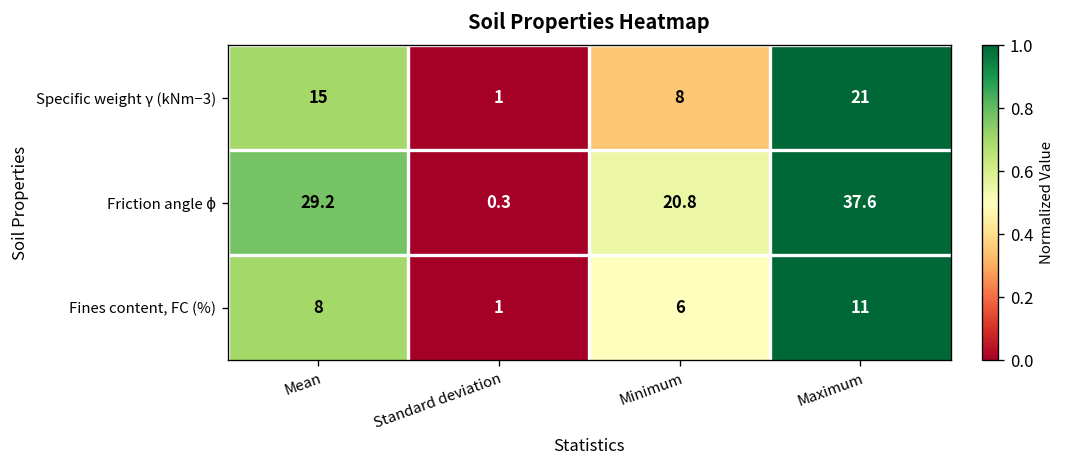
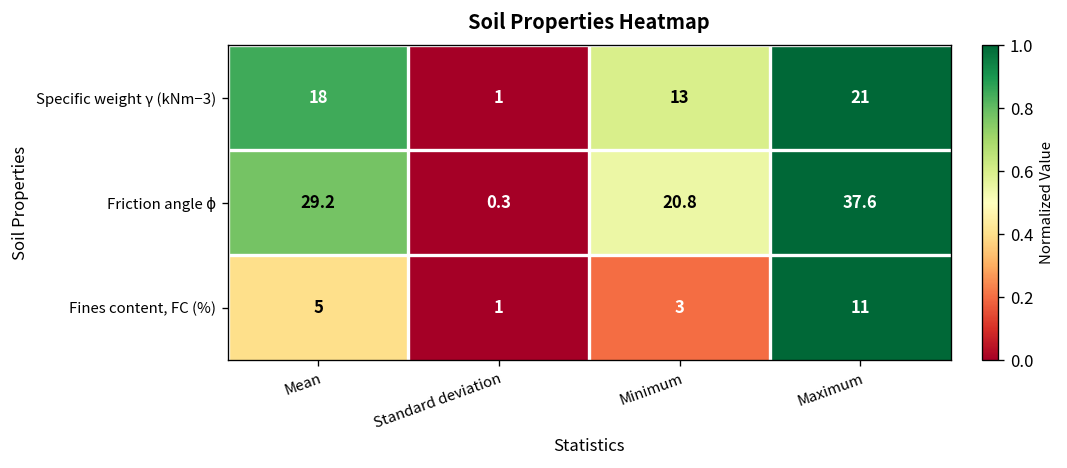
Specific weight γ (kNm−3), Mean: 15 -> 18
Specific weight γ (kNm−3), Minimum: 8 -> 13
Fines content, FC (%), Mean: 8 -> 5
Fines content, FC (%), Minimum: 6 -> 3
